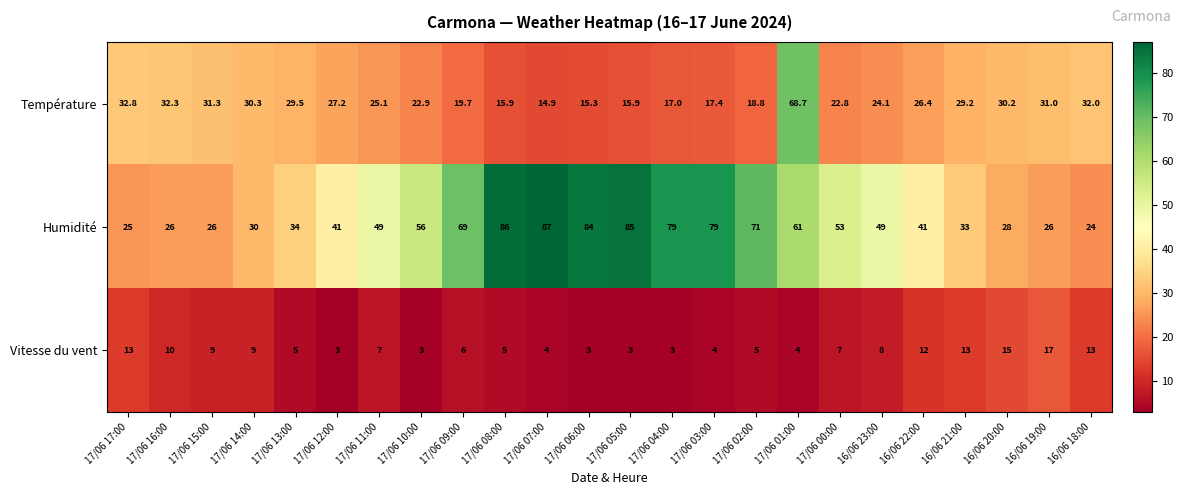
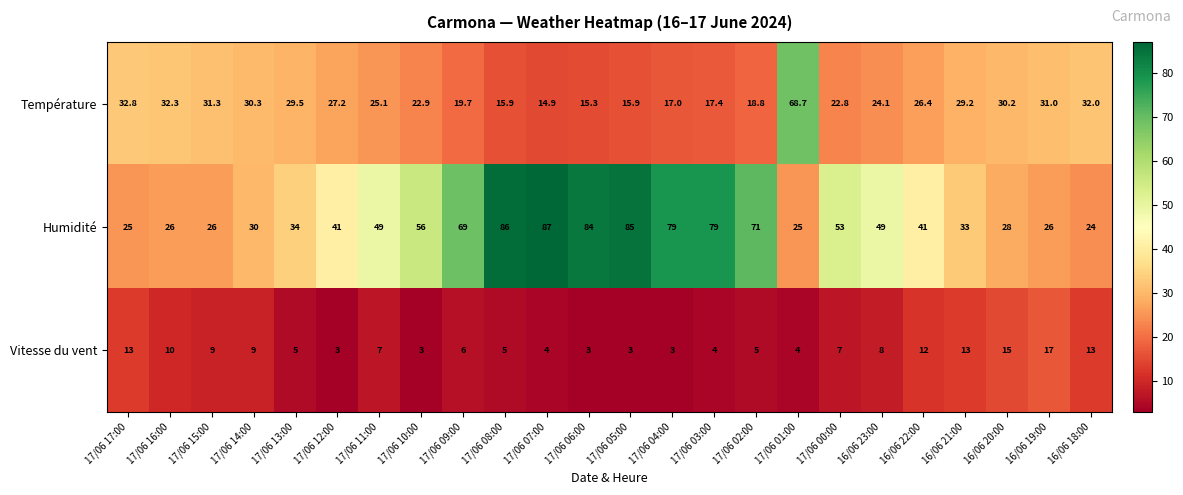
Humidité, 17/06 01:00: 61 -> 25
